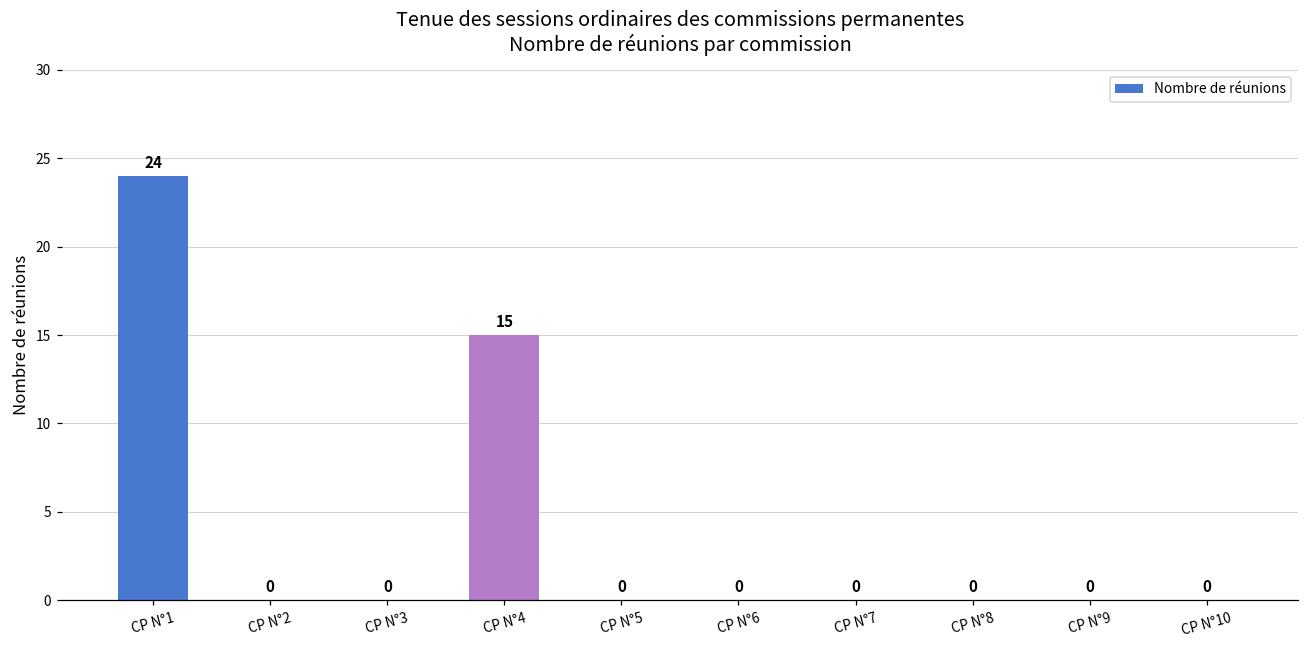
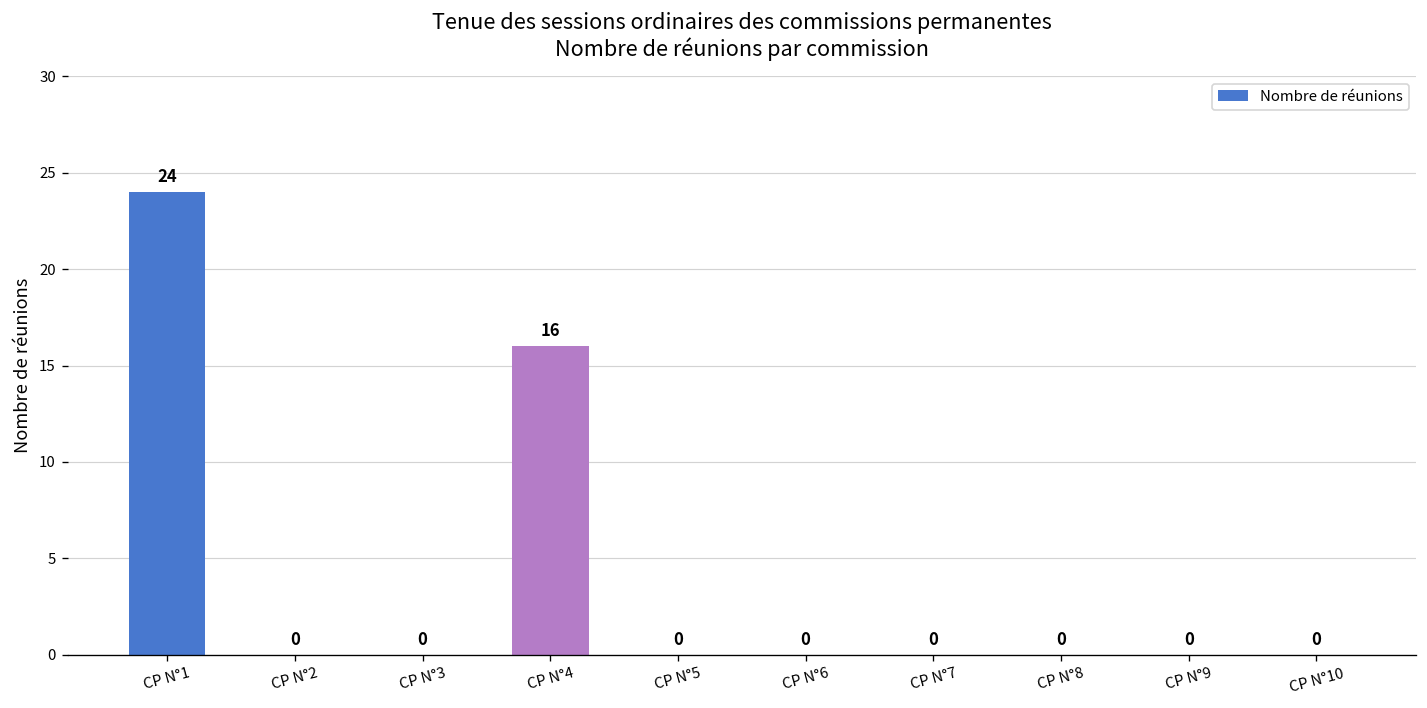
CP N°4: 15 -> 16
